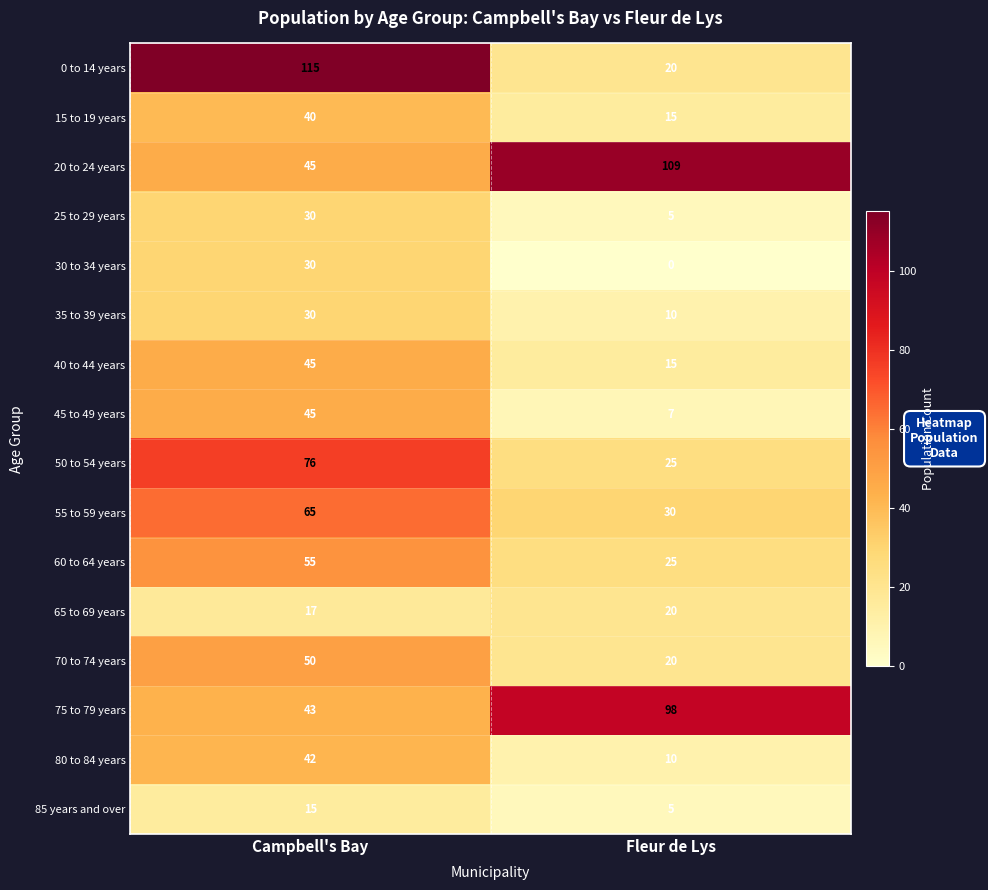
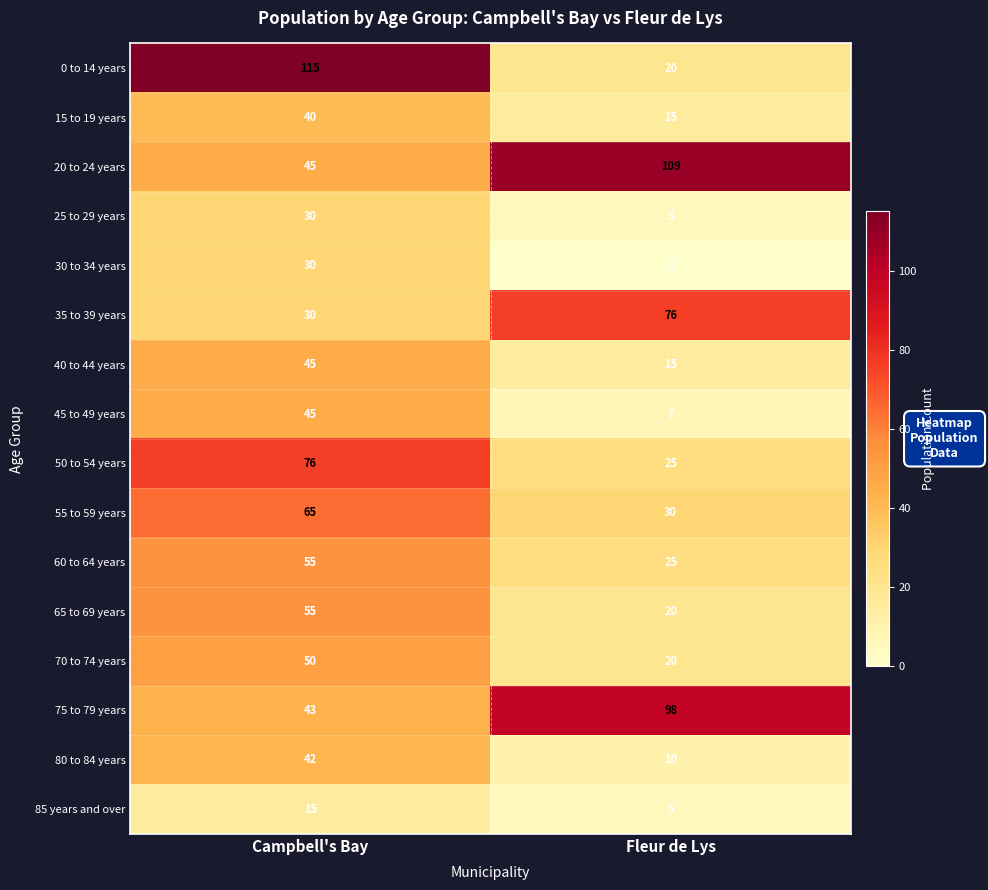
35 to 39 years, Fleur de Lys: 10 -> 76
65 to 69 years, Campbell's Bay: 17 -> 55
